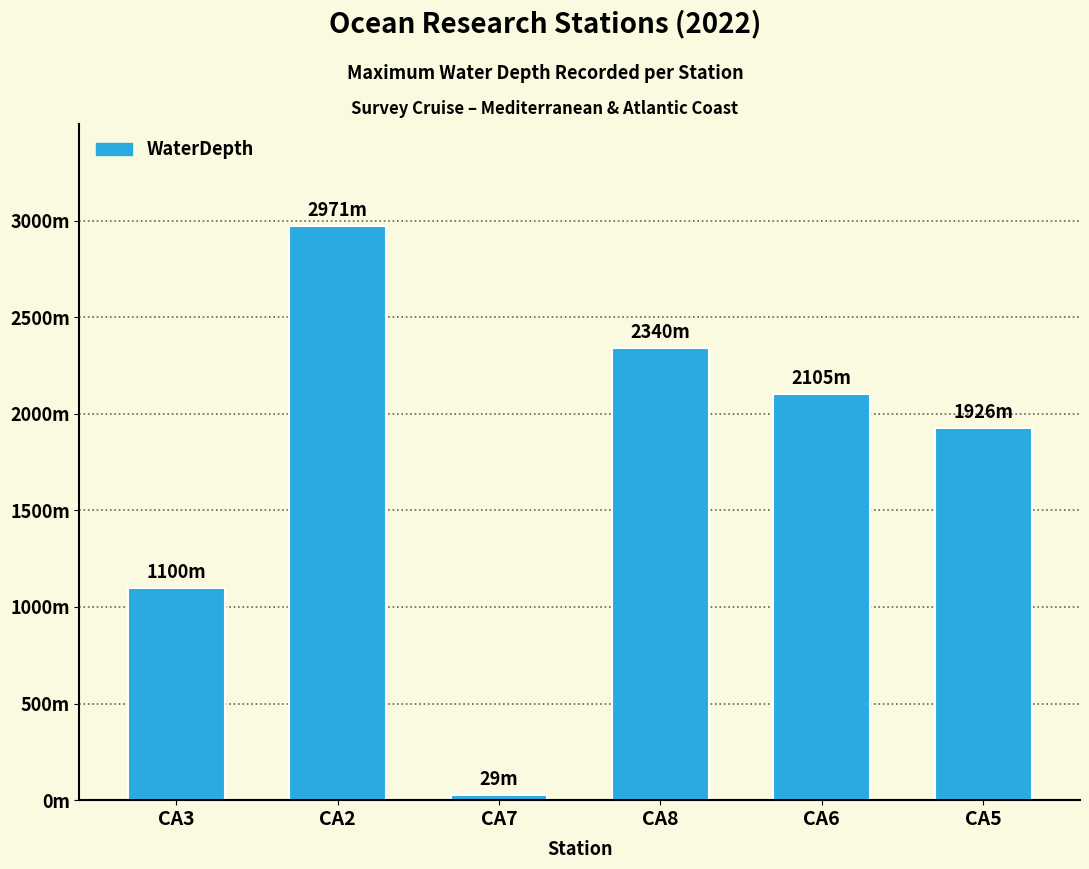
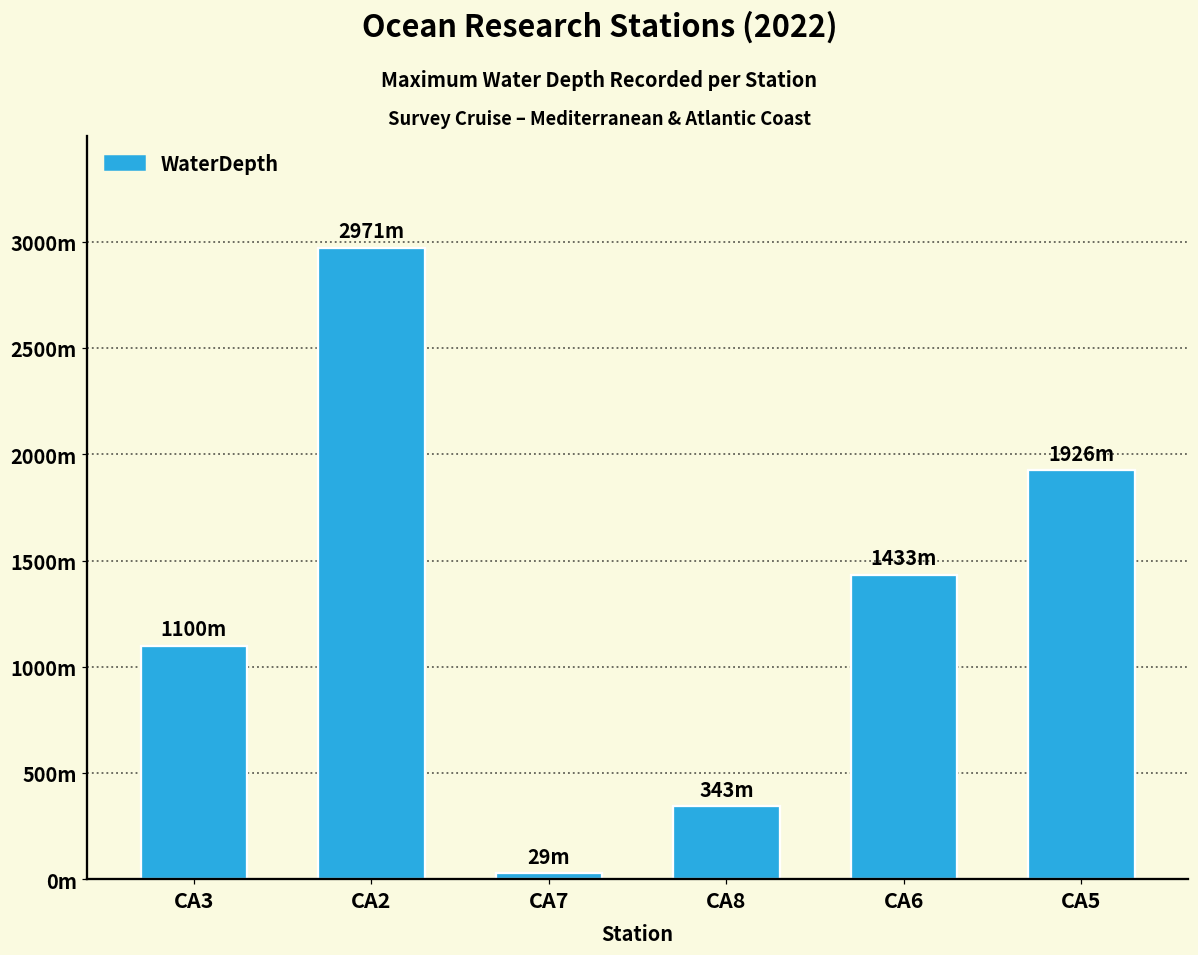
CA8: 2340m -> 343m
CA6: 2105m -> 1433m
